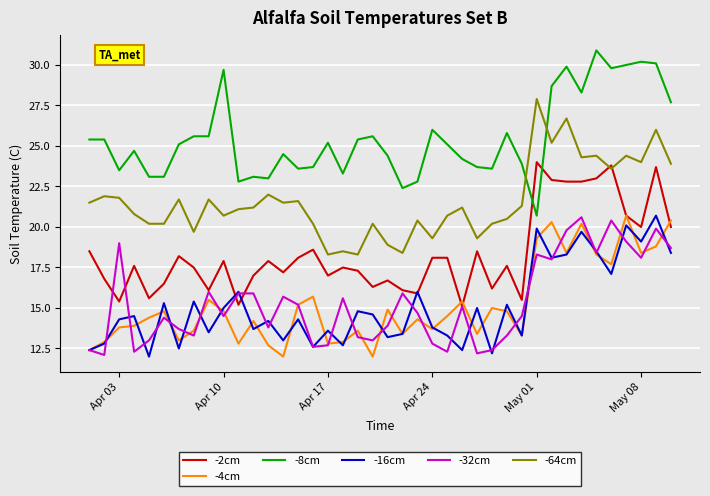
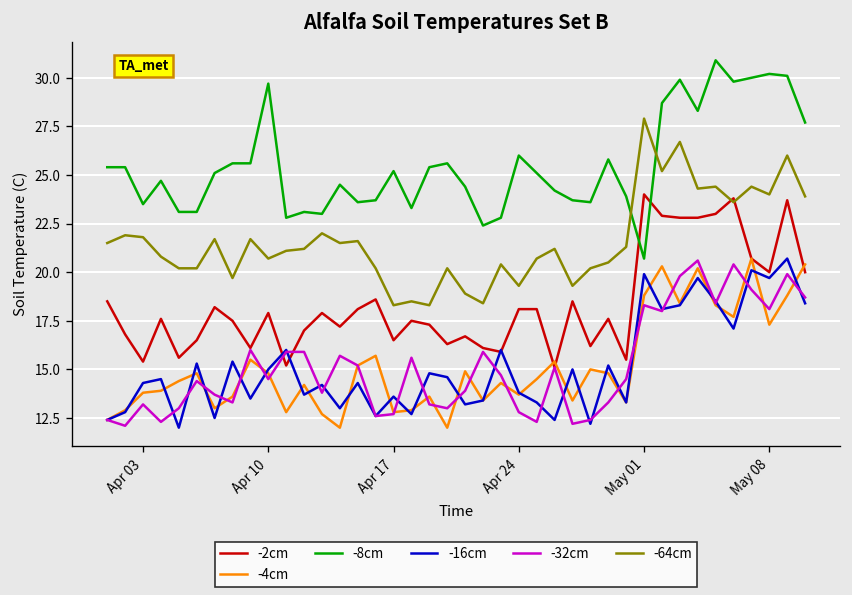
-32cm, Apr 03: 19.0 -> 13.2
-2cm, Apr 17: 17.0 -> 16.5
-4cm, May 01: 19.3 -> 18.8
-4cm, May 08: 18.4 -> 17.3
-16cm, May 08: 19.1 -> 19.7
